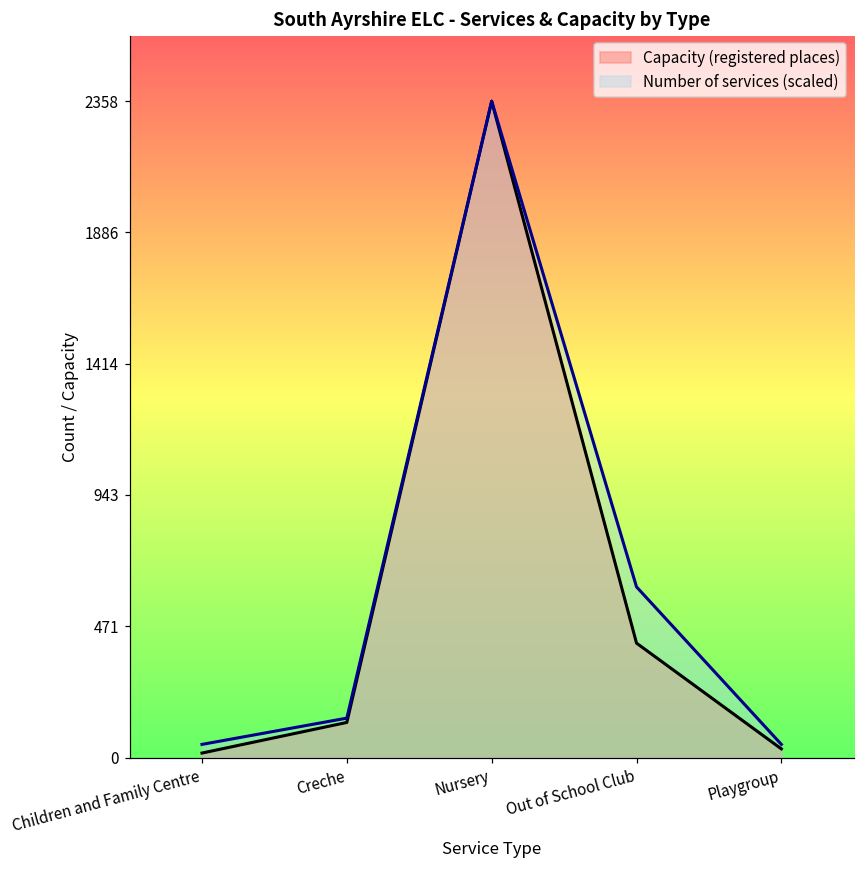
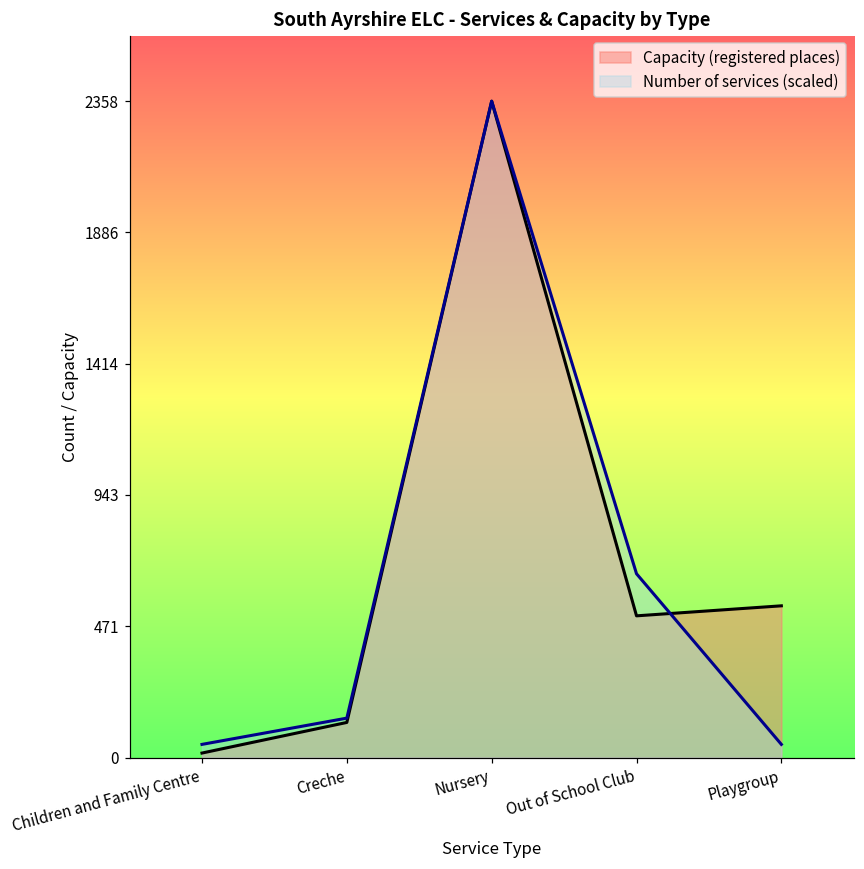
Capacity (registered places), Out of School Club: 410 -> 510
Number of services (scaled), Out of School Club: 610 -> 660
Capacity (registered places), Playgroup: 30 -> 550
